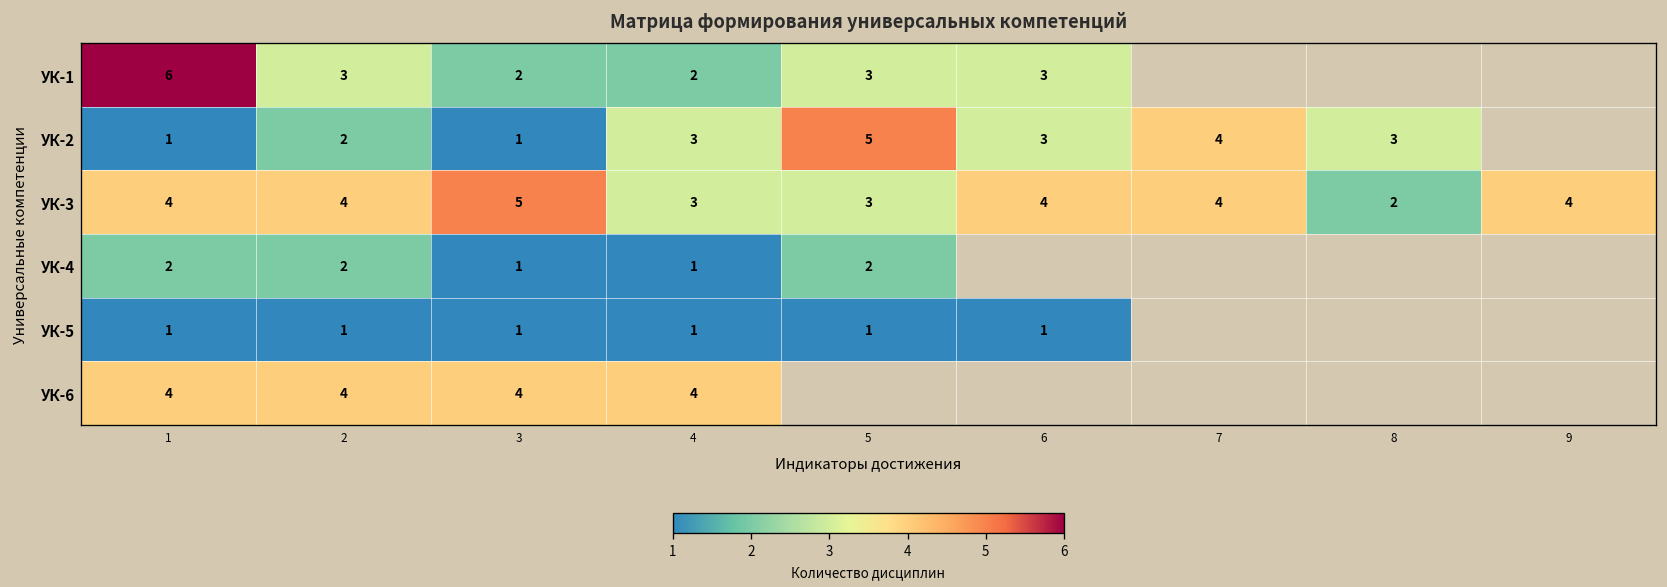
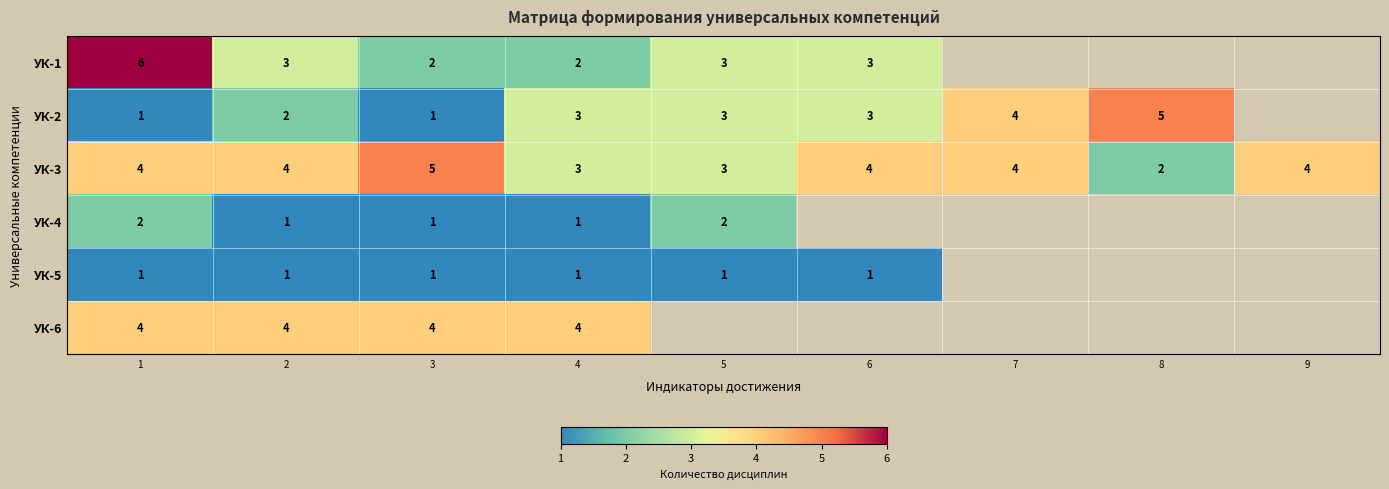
УК-2, 5: 5 -> 3
УК-2, 8: 3 -> 5
УК-4, 2: 2 -> 1
